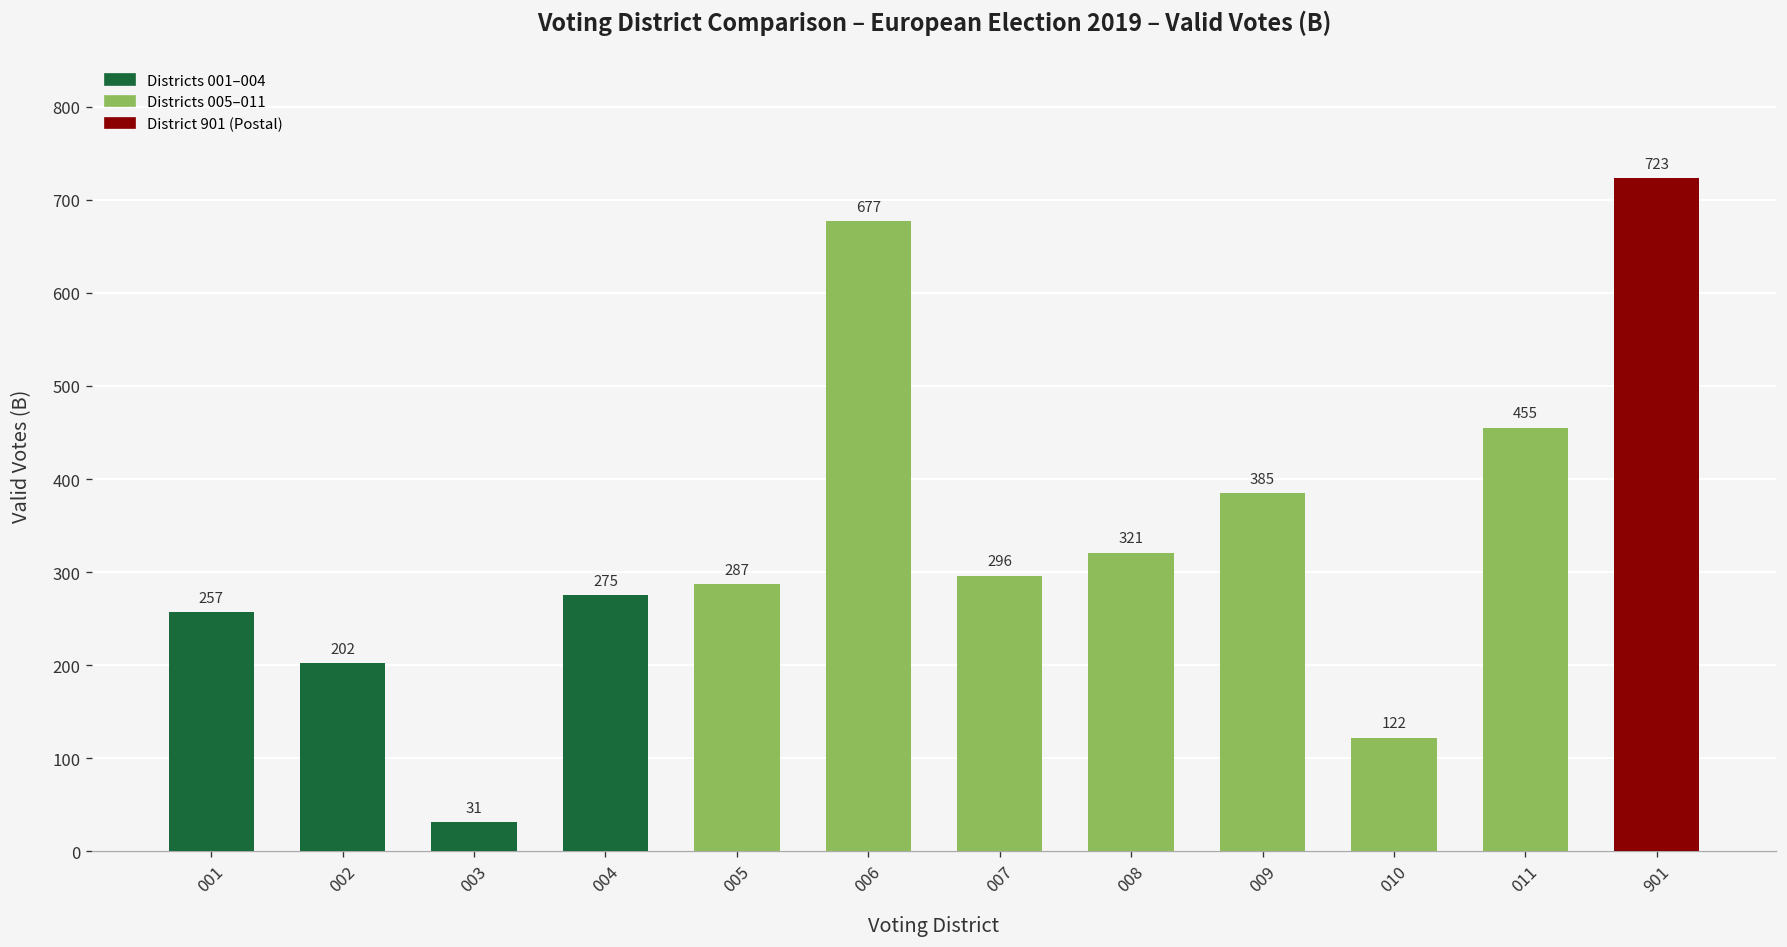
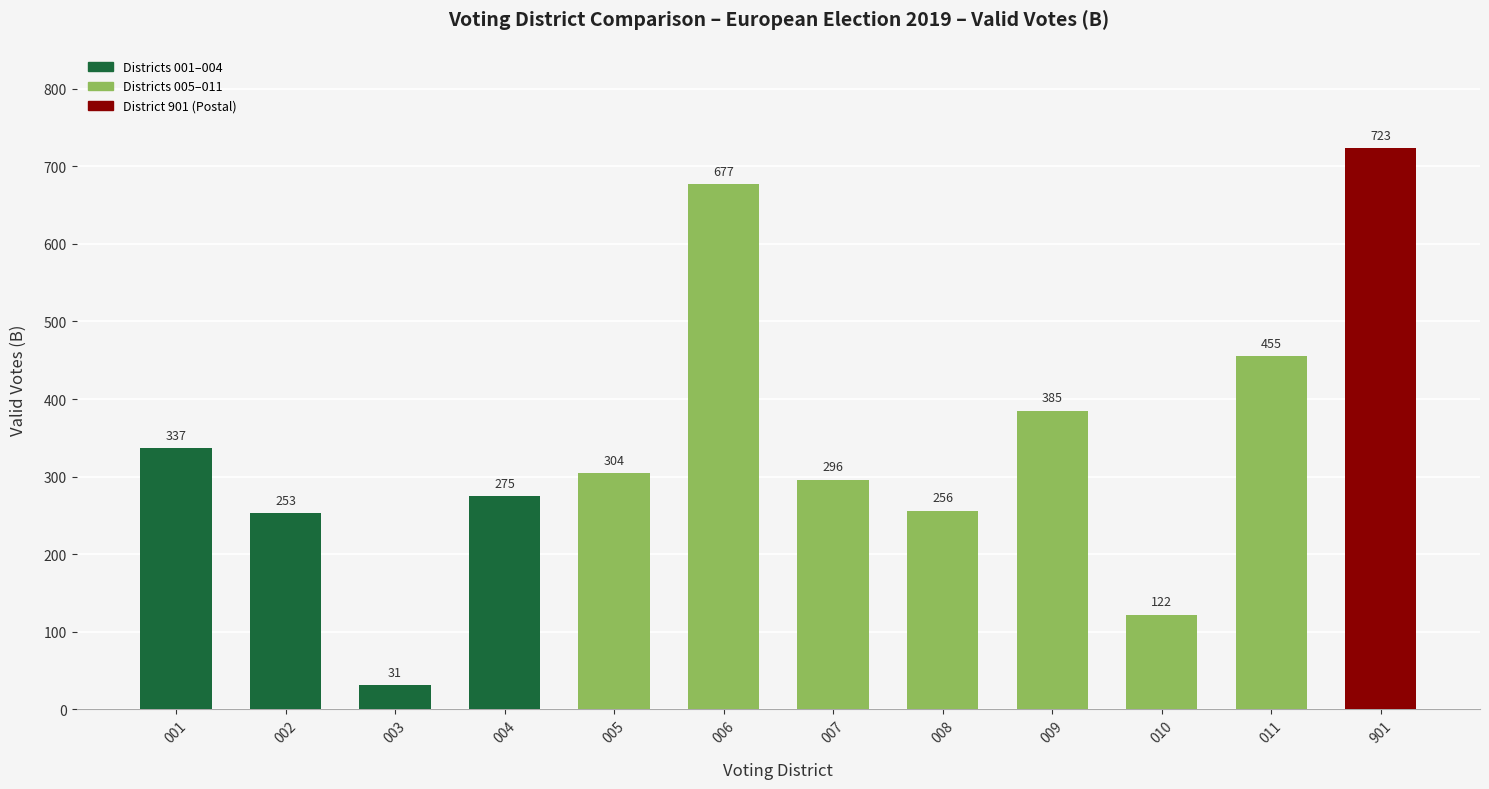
001: 257 -> 337
002: 202 -> 253
005: 287 -> 304
008: 321 -> 256
